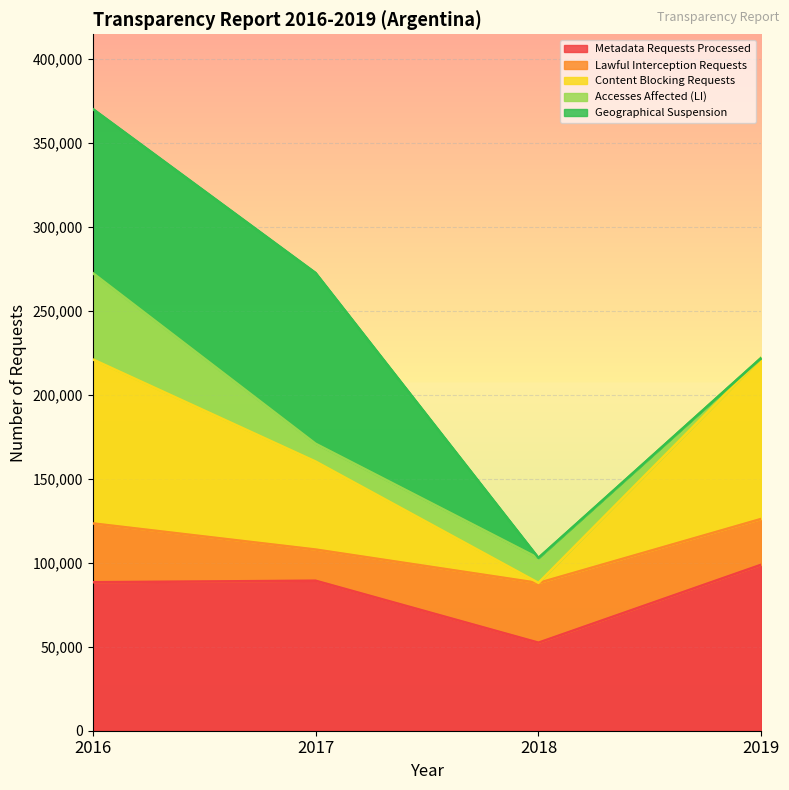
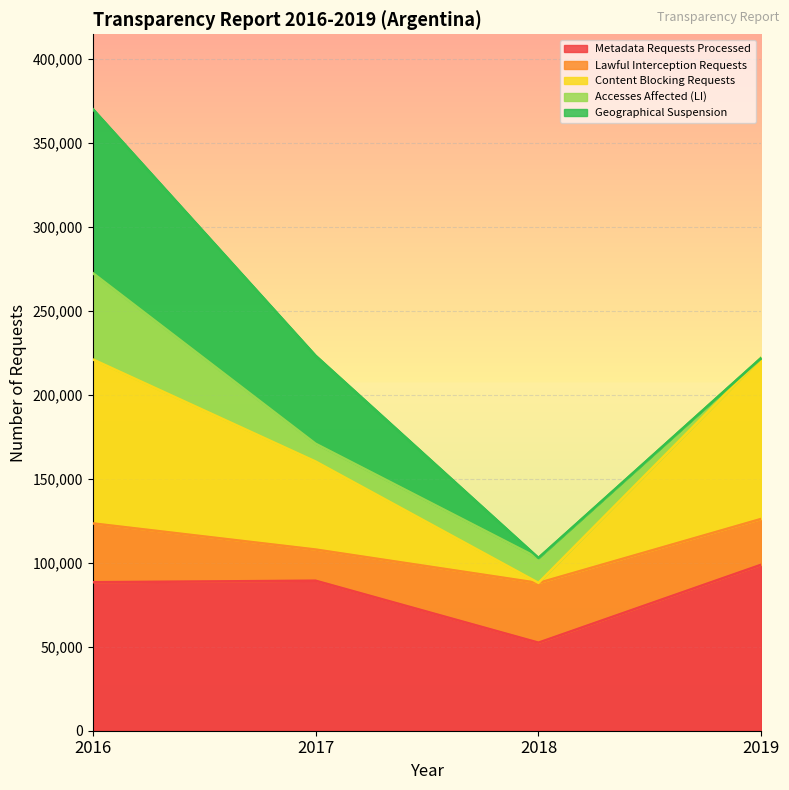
Geographical Suspension, 2017: 102,000 -> 52,000
